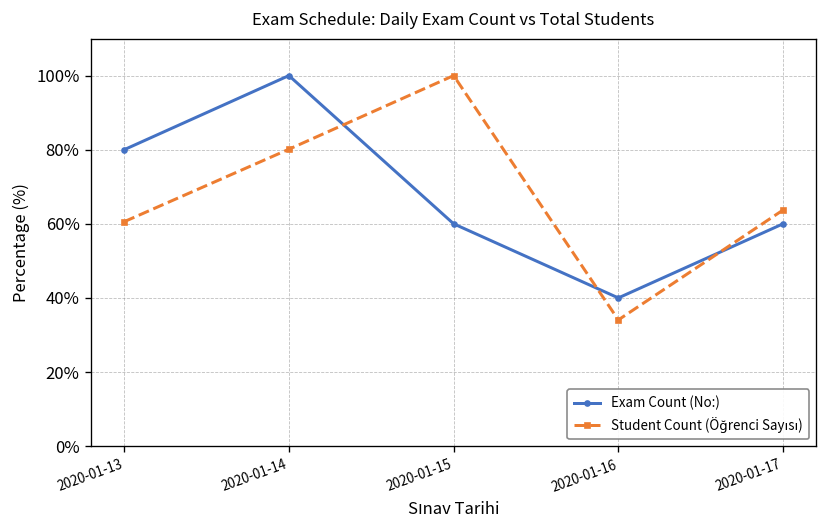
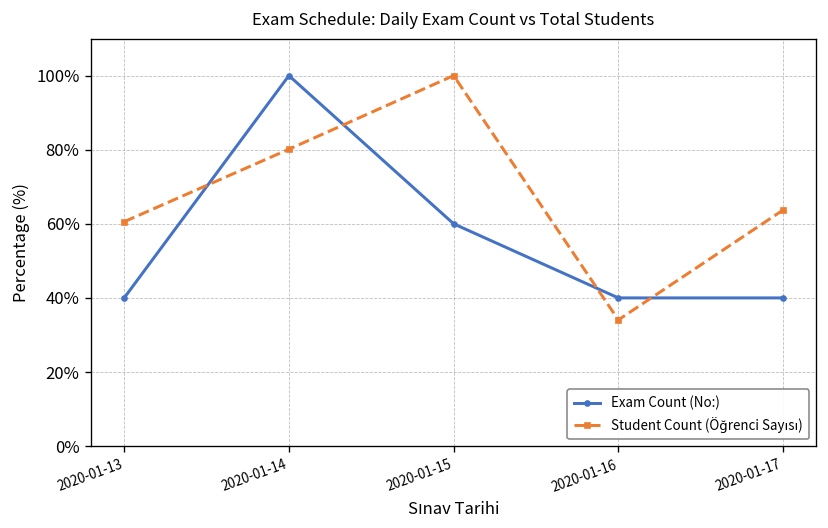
Exam Count (No:), 2020-01-13: 80% -> 40%
Exam Count (No:), 2020-01-17: 60% -> 40%
